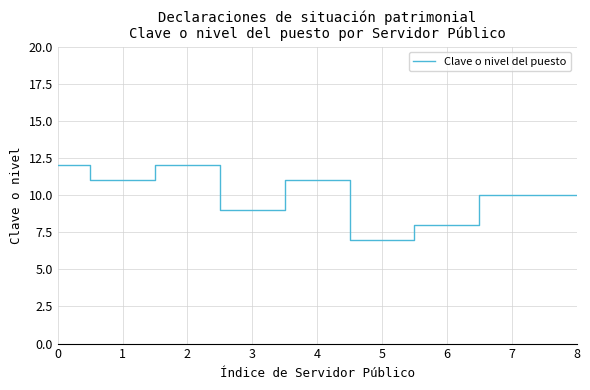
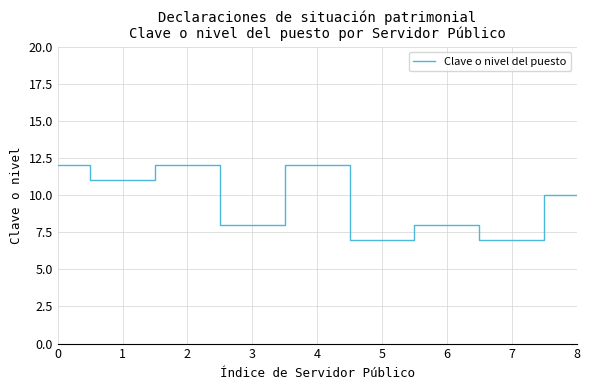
3: 9 -> 8
4: 11 -> 12
7: 10 -> 7
